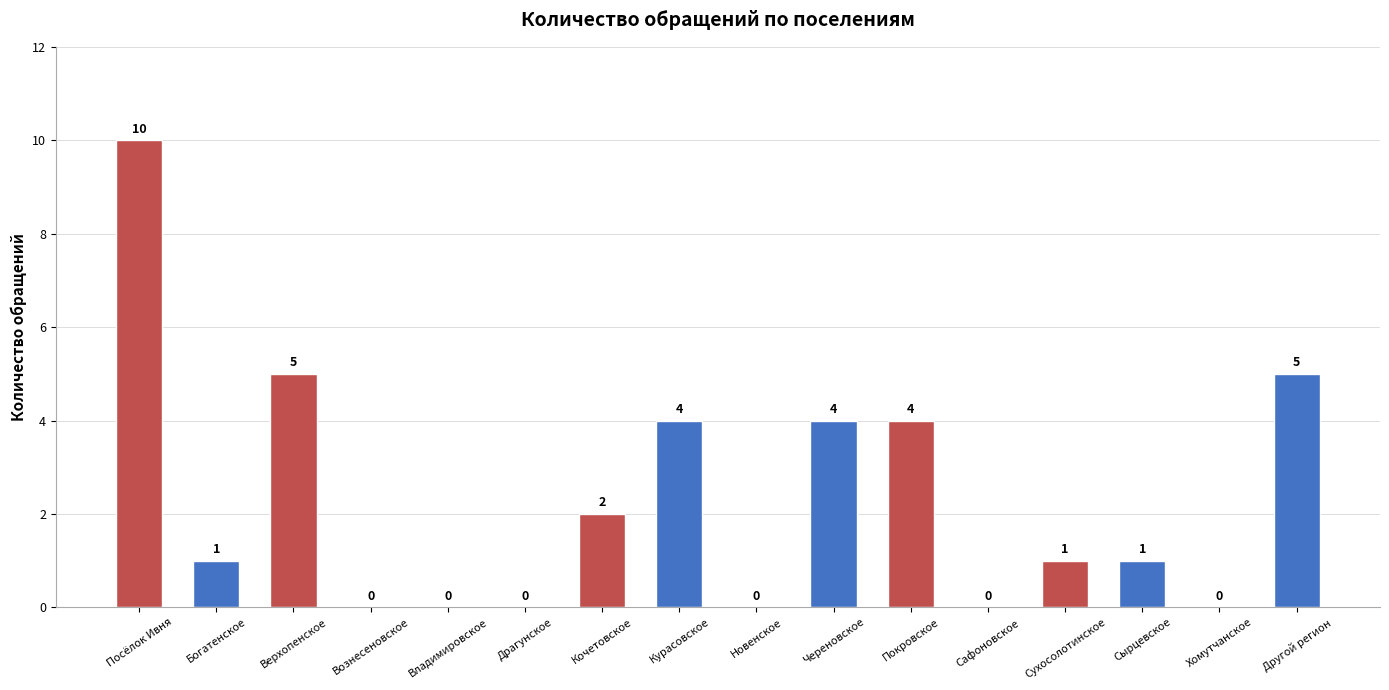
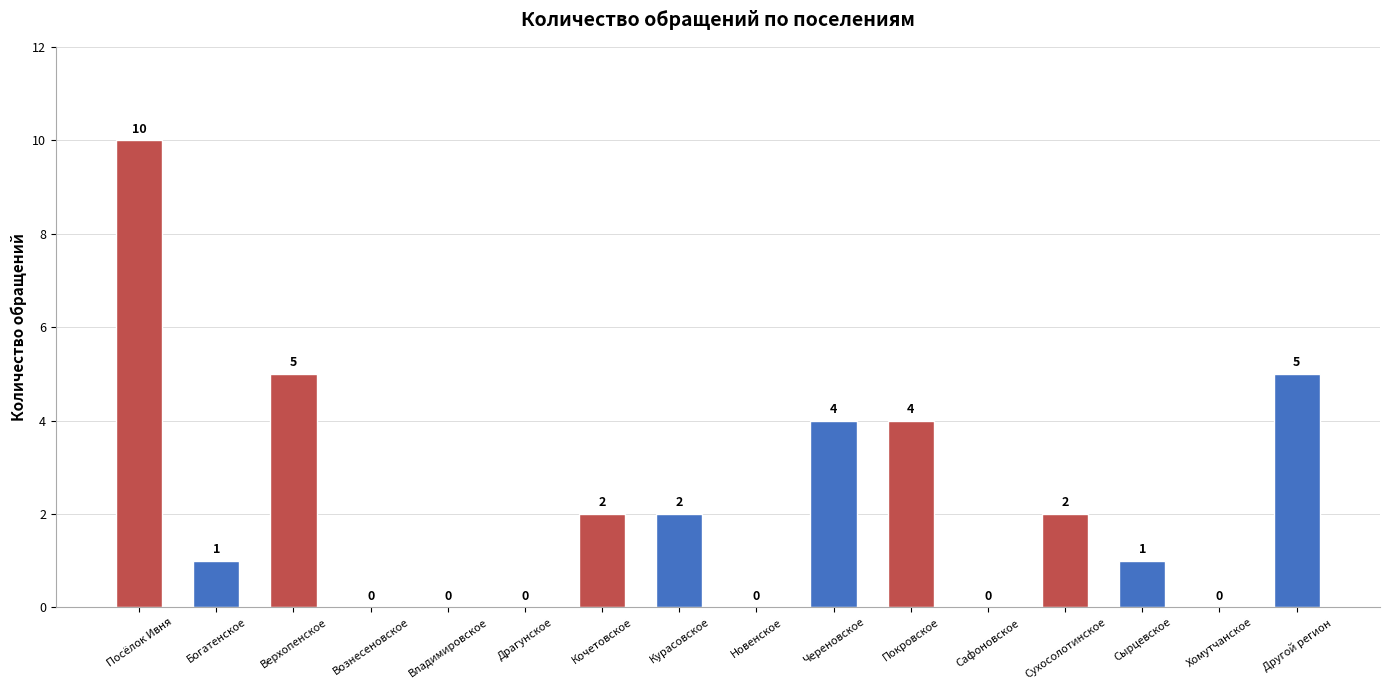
Курасовское: 4 -> 2
Сухосолотинское: 1 -> 2
